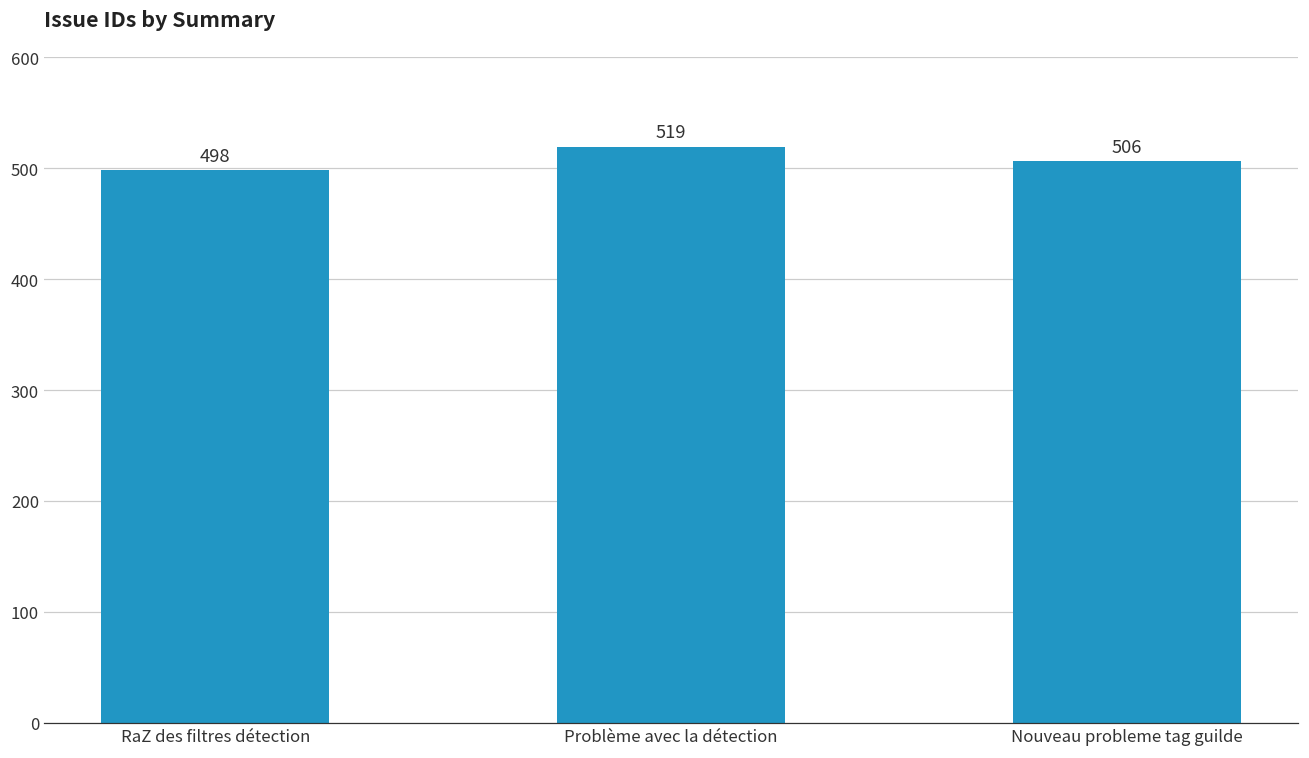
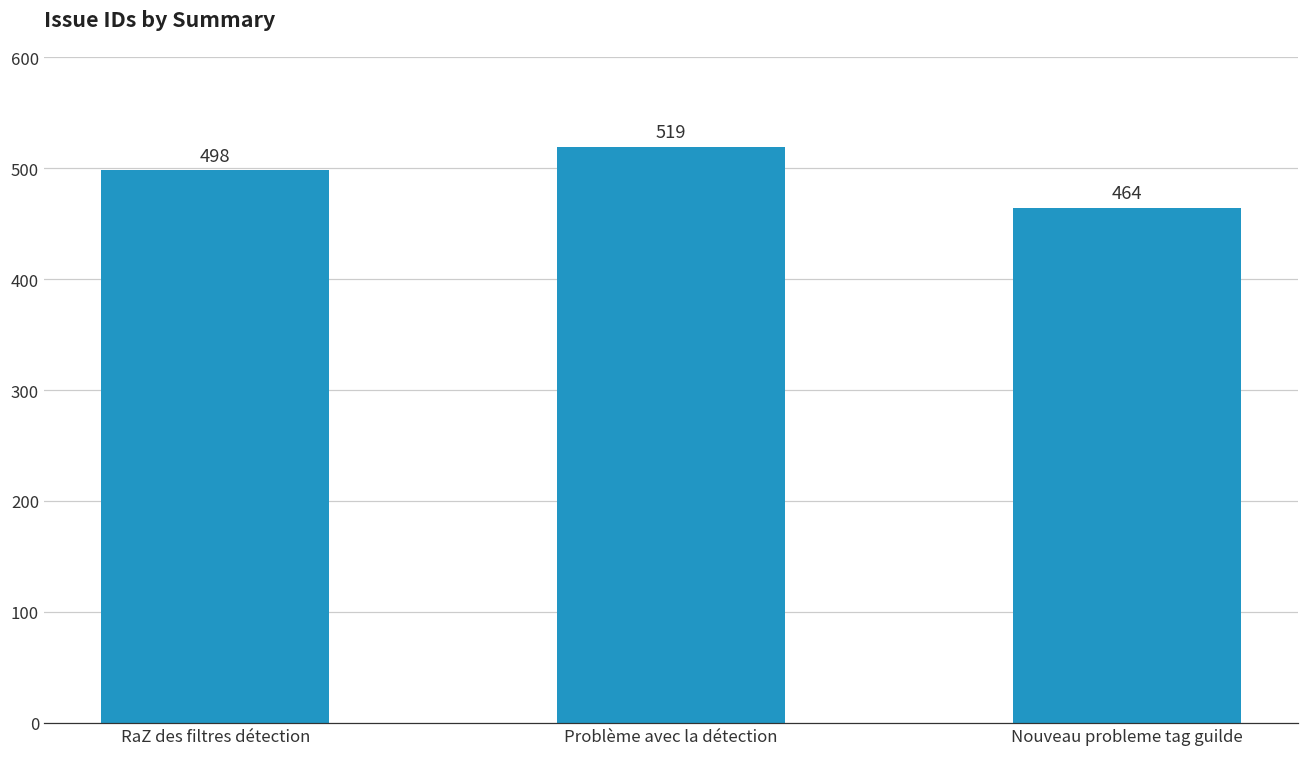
Nouveau probleme tag guilde: 506 -> 464
